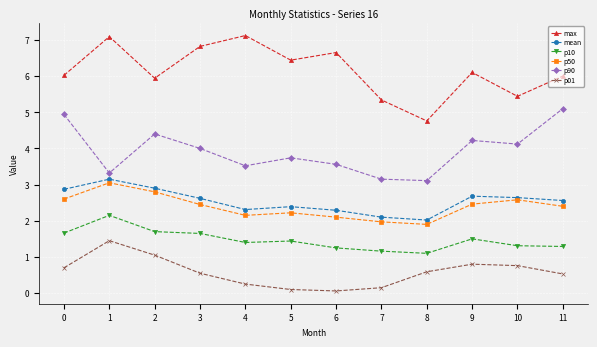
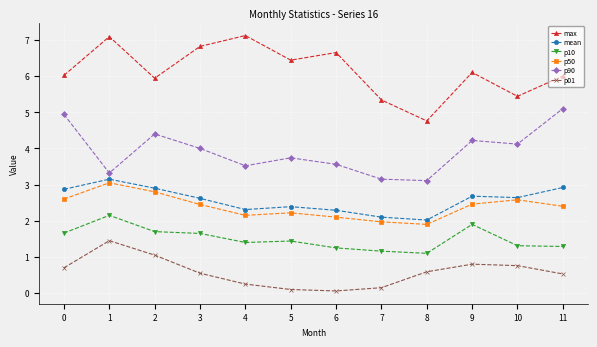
p10, 9: 1.5 -> 1.9
mean, 11: 2.6 -> 2.9
